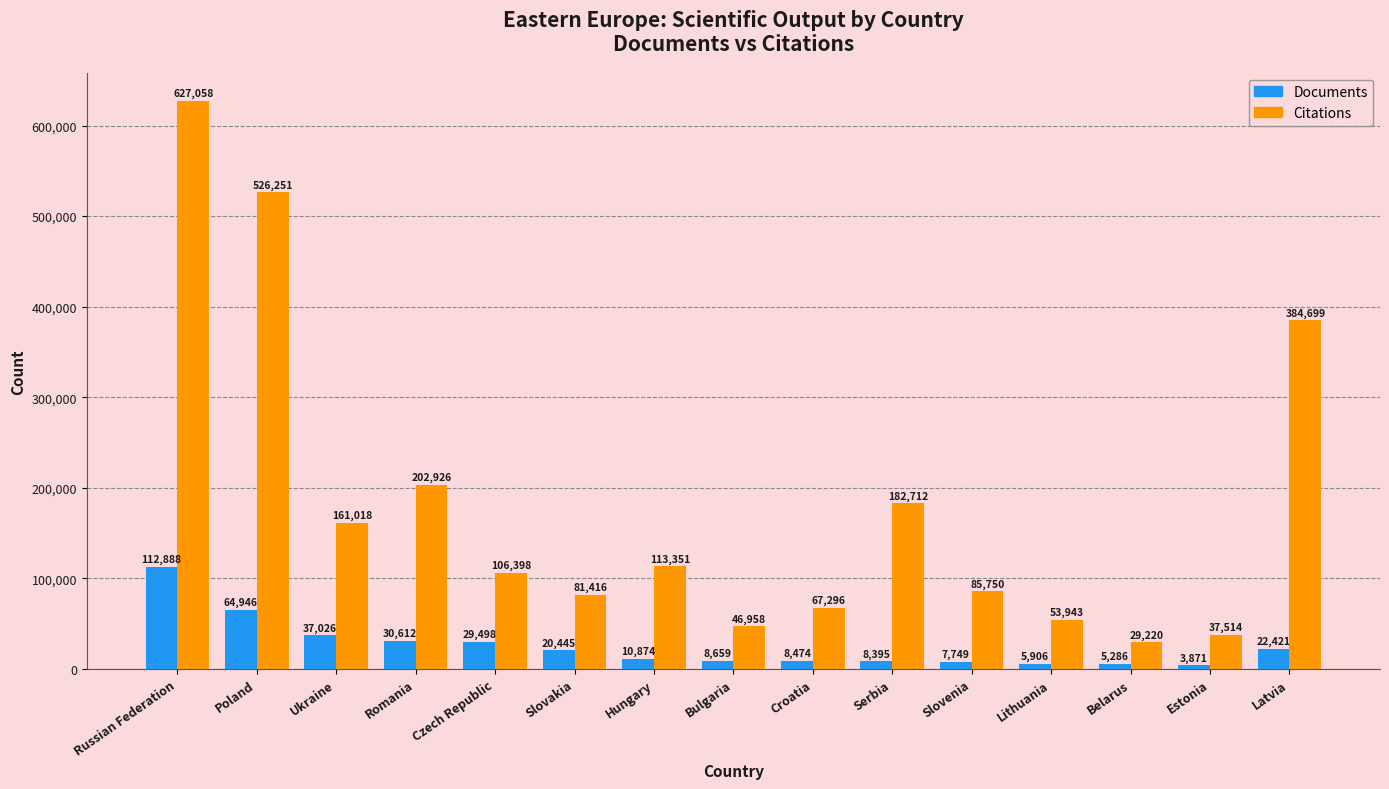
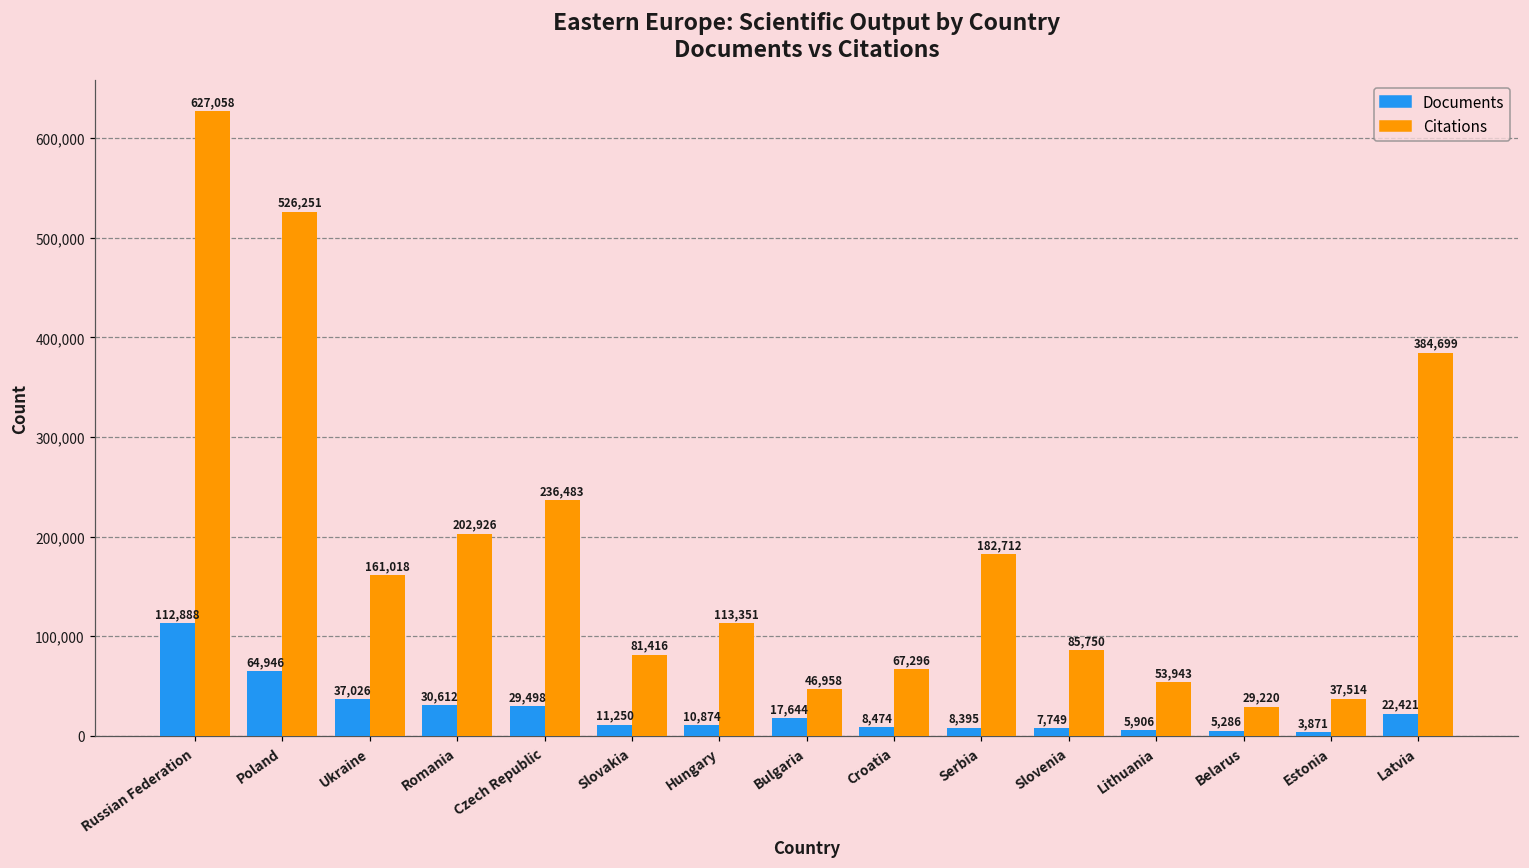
Citations, Czech Republic: 106,398 -> 236,483
Documents, Slovakia: 20,445 -> 11,250
Documents, Bulgaria: 8,659 -> 17,644
